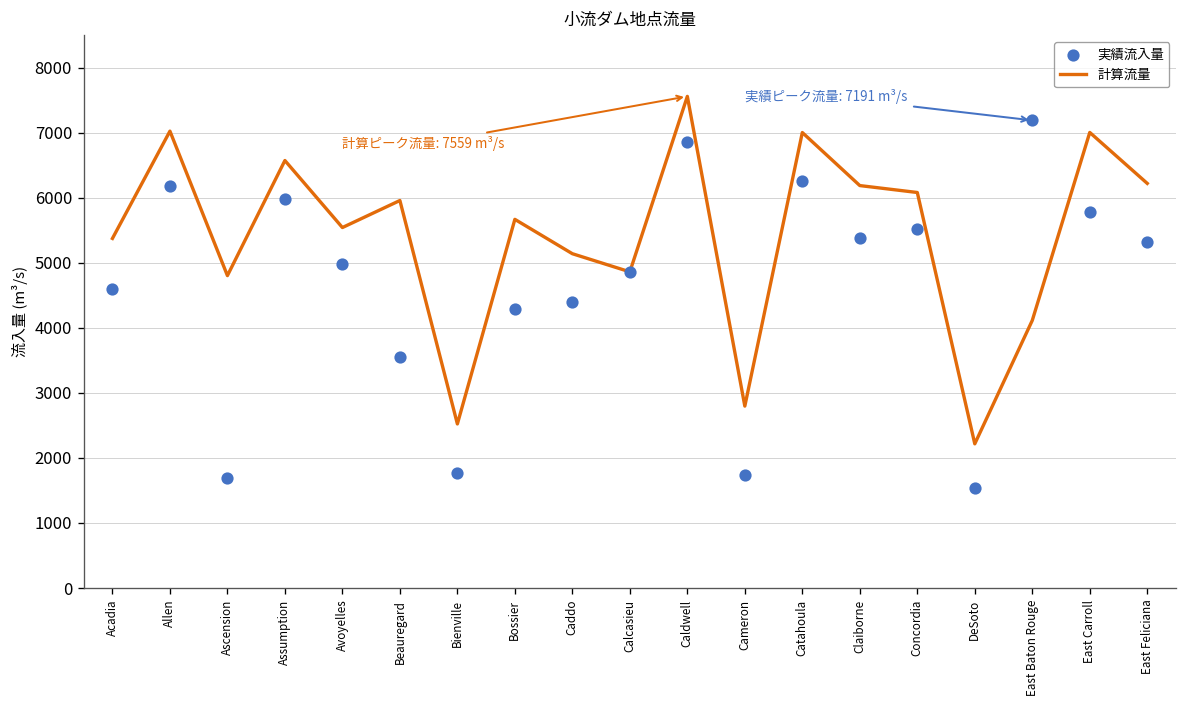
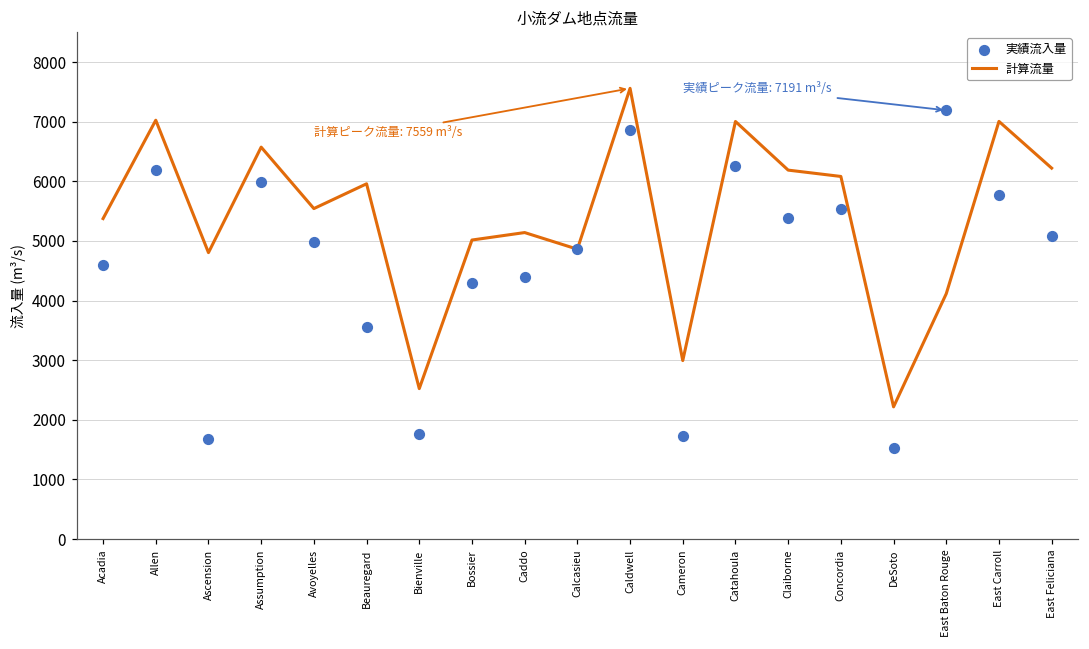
計算流量, Bossier: 5700 -> 5000
計算流量, Cameron: 2800 -> 3000
実績流入量, East Feliciana: 5300 -> 5100
